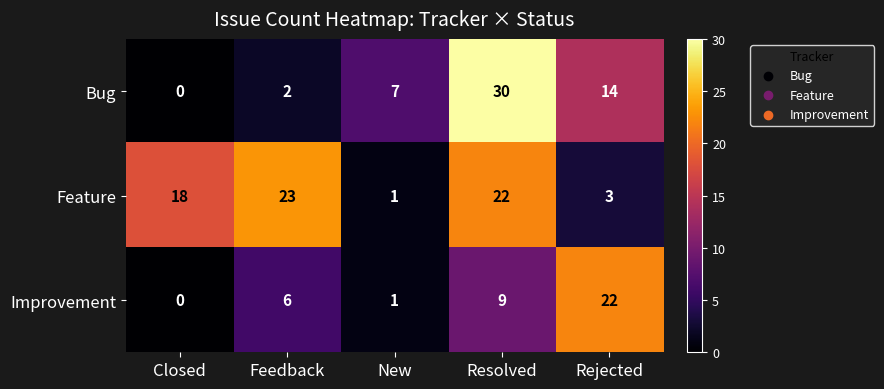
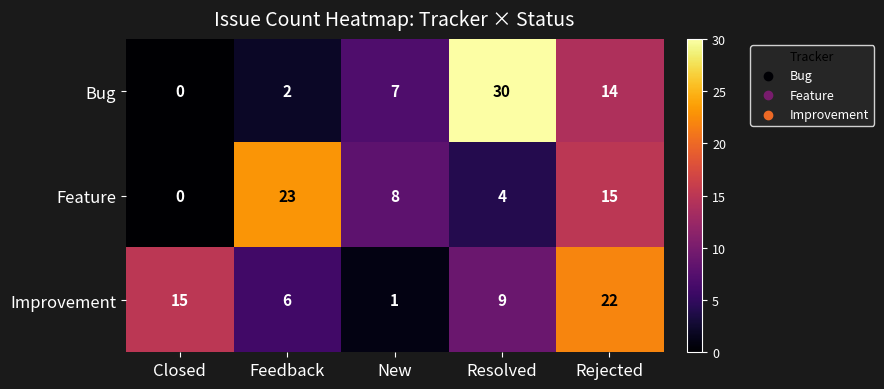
Feature, Closed: 18 -> 0
Feature, New: 1 -> 8
Feature, Resolved: 22 -> 4
Feature, Rejected: 3 -> 15
Improvement, Closed: 0 -> 15
